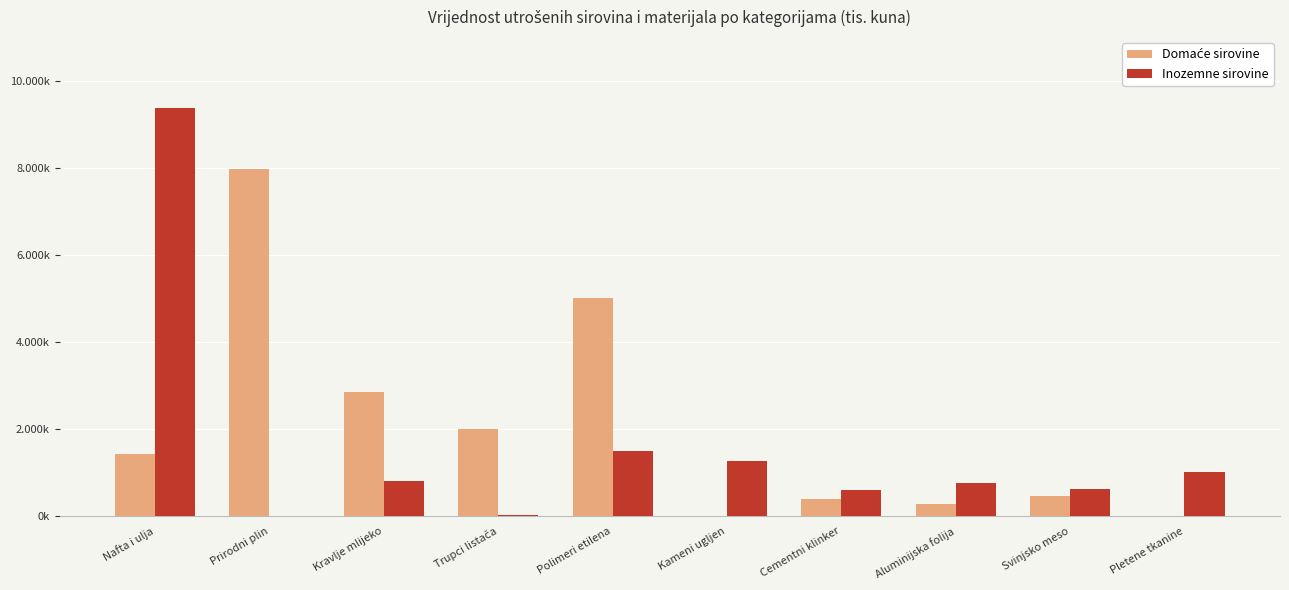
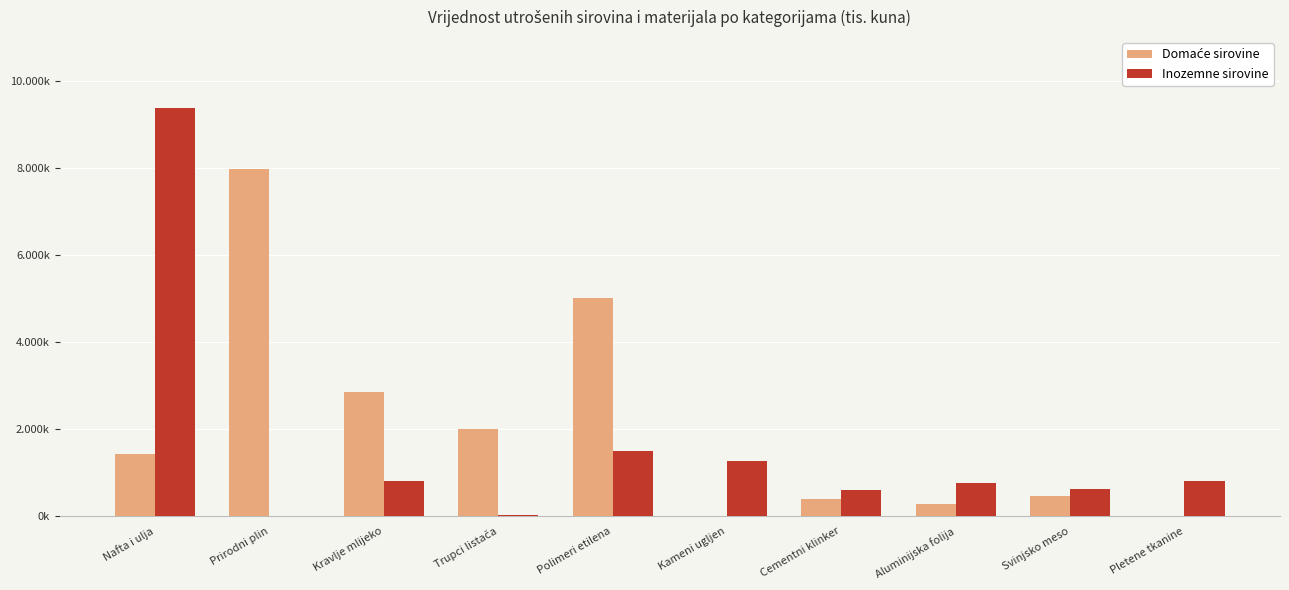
Inozemne sirovine, Pletene tkanine: 1000 -> 800
